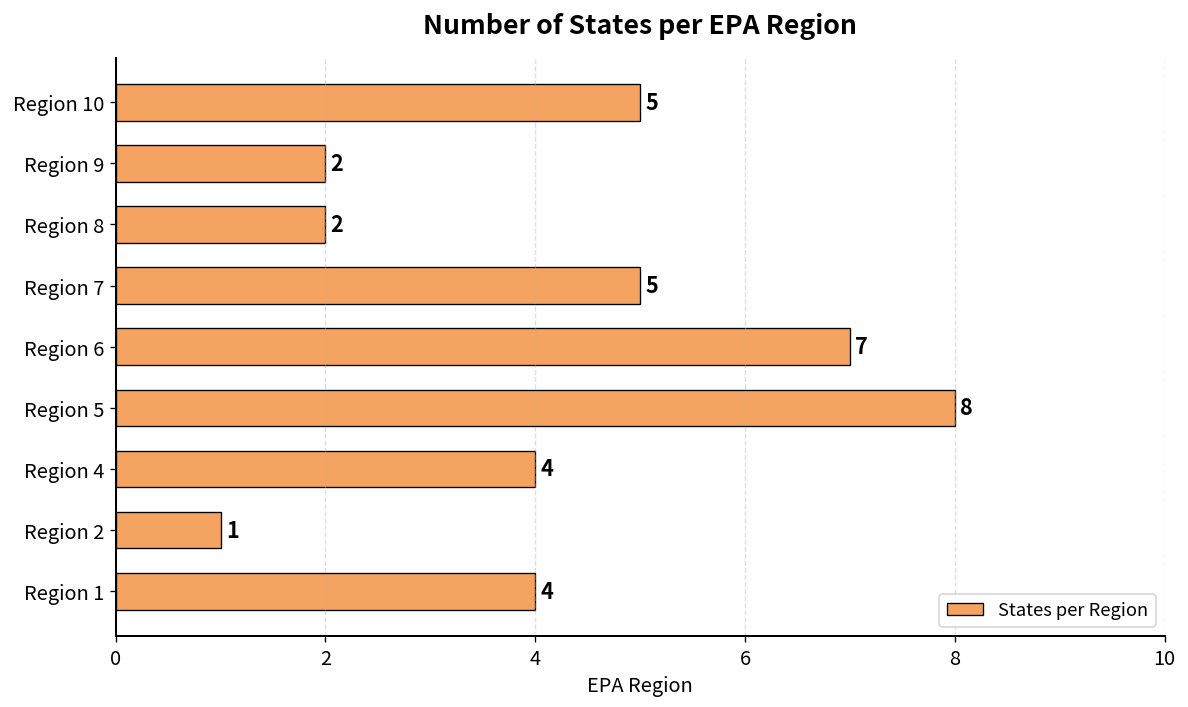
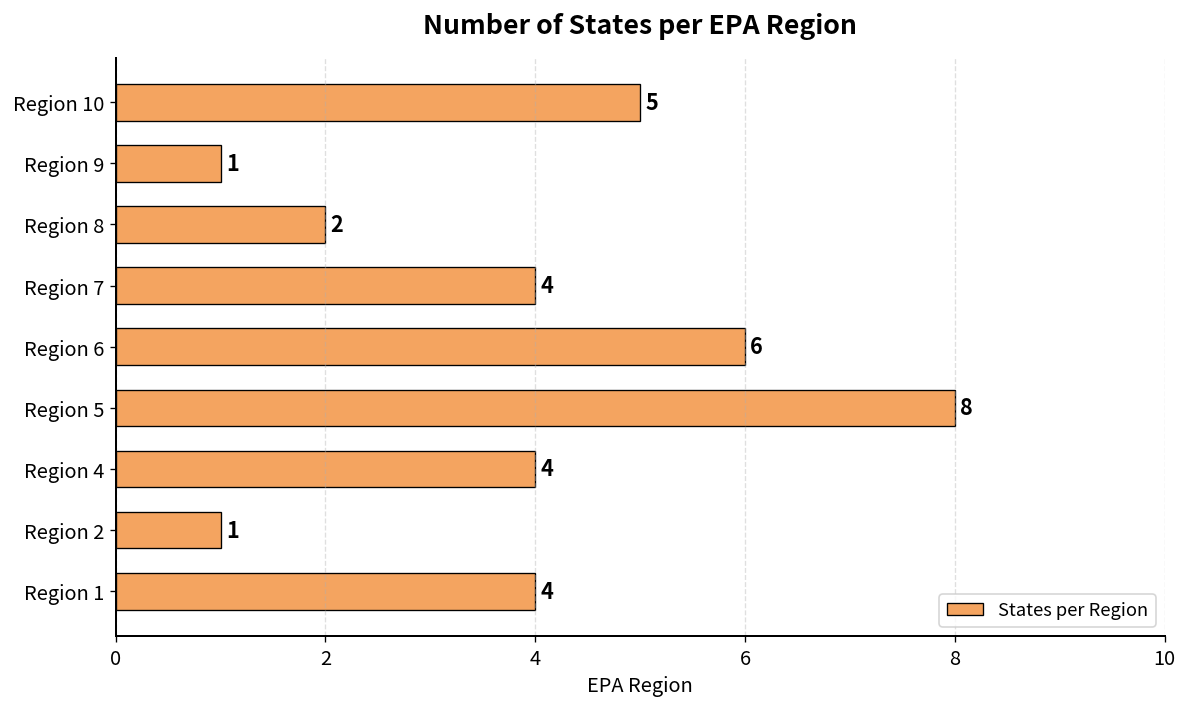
Region 9: 2 -> 1
Region 7: 5 -> 4
Region 6: 7 -> 6
